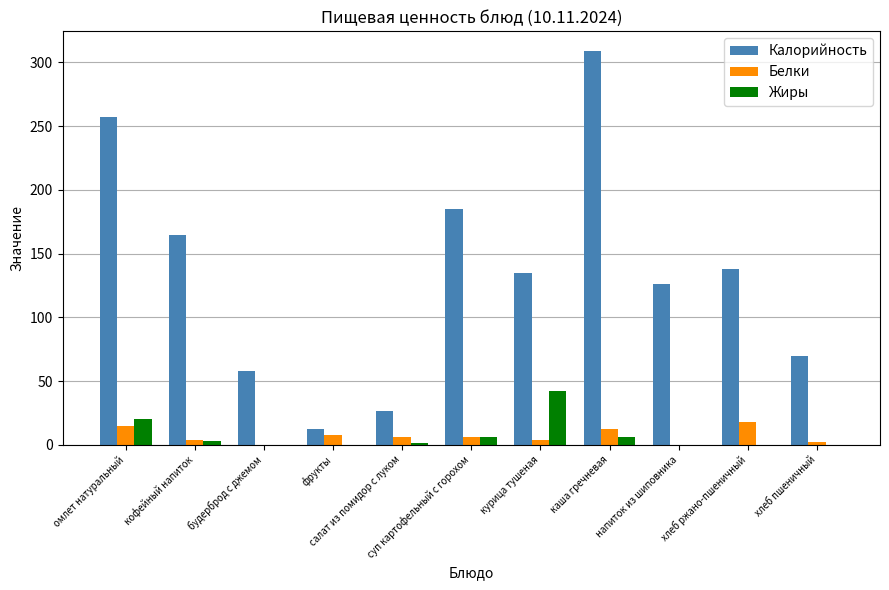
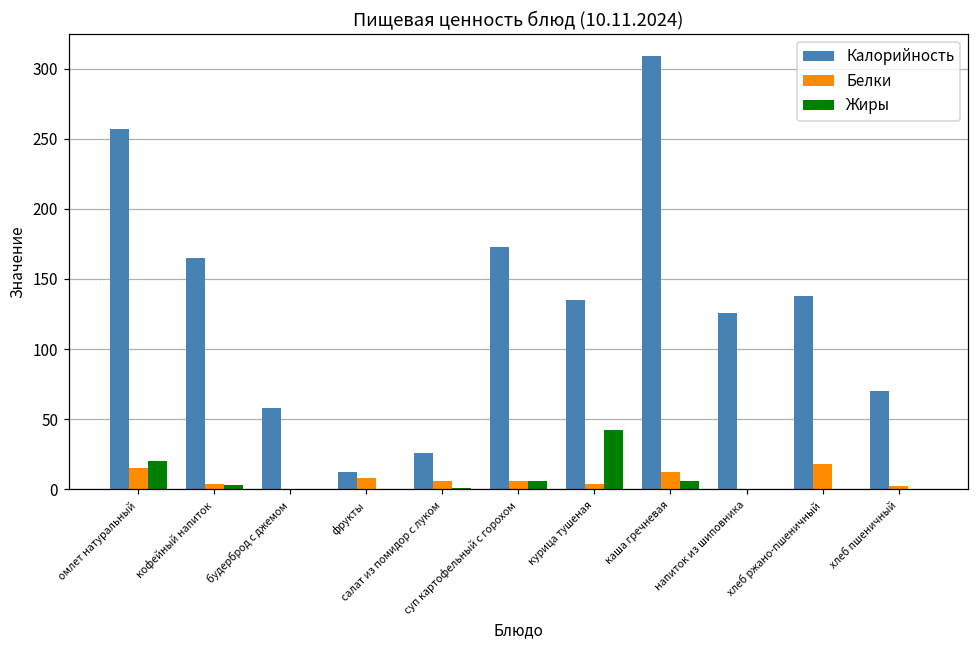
Калорийность, суп картофельный с горохом: 185 -> 173
